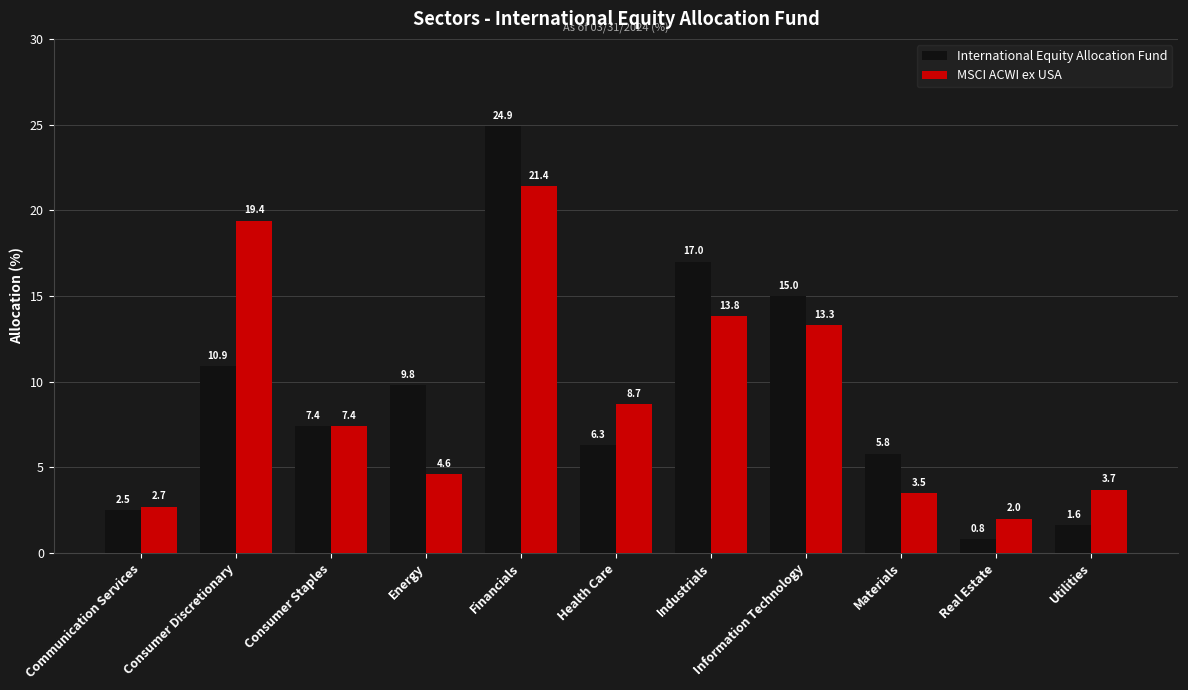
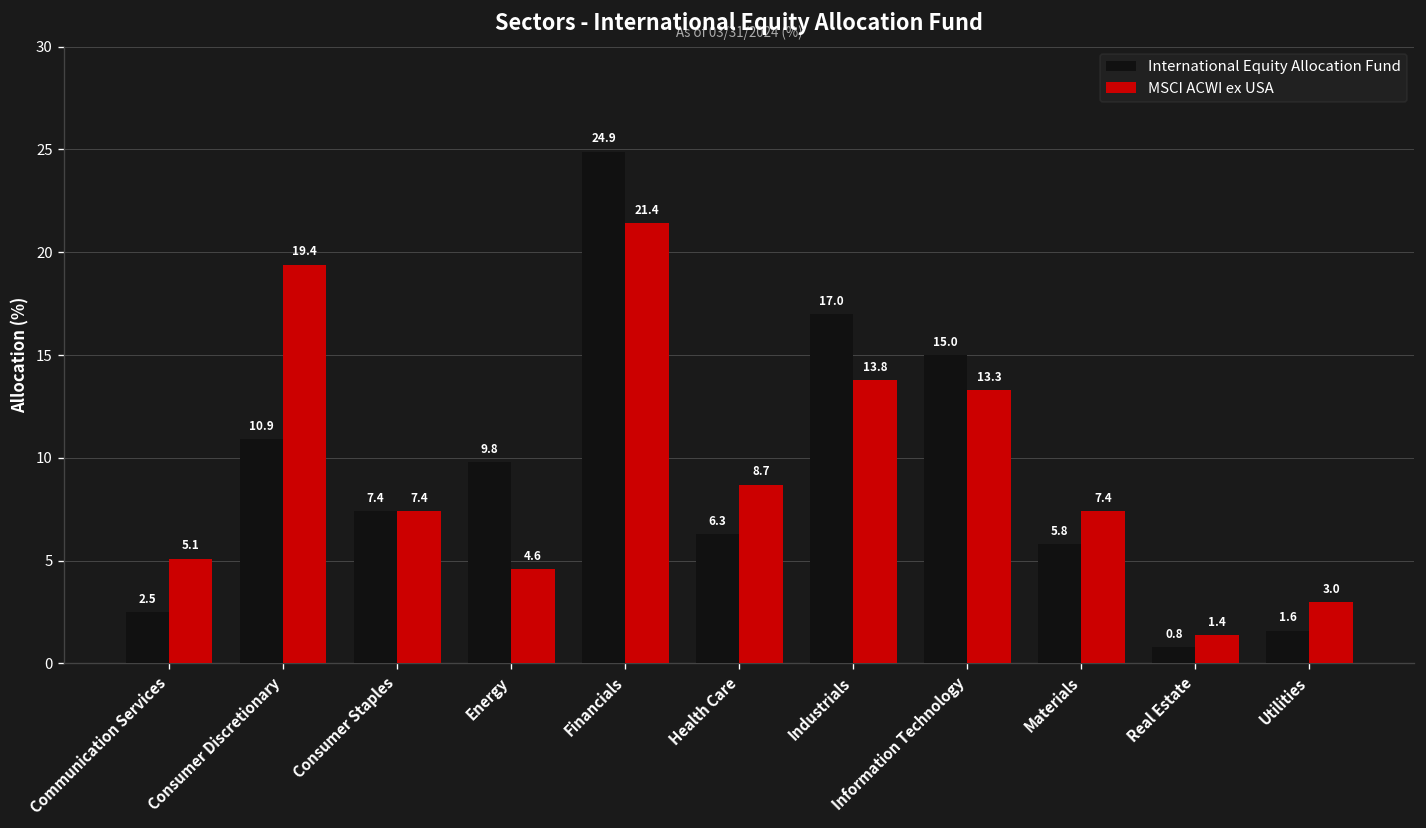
MSCI ACWI ex USA, Communication Services: 2.7 -> 5.1
MSCI ACWI ex USA, Materials: 3.5 -> 7.4
MSCI ACWI ex USA, Real Estate: 2.0 -> 1.4
MSCI ACWI ex USA, Utilities: 3.7 -> 3.0
